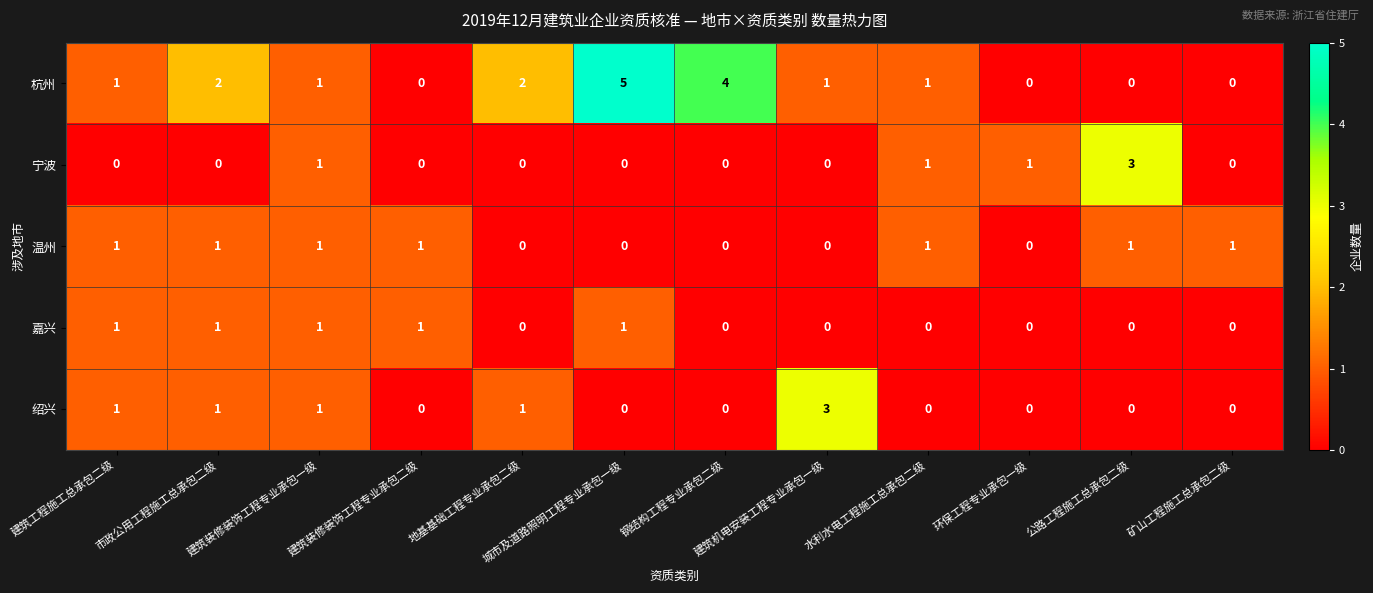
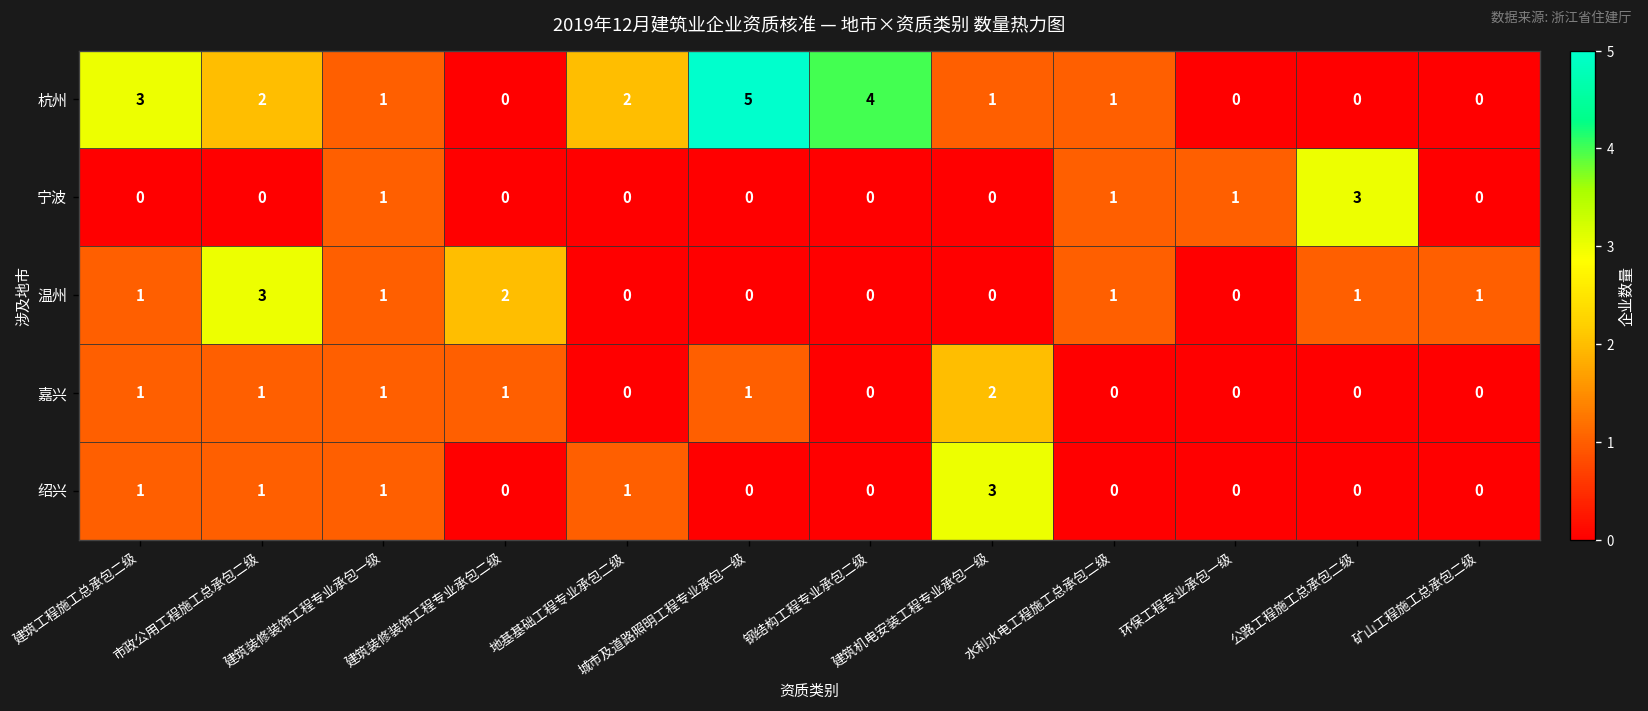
杭州, 建筑工程施工总承包二级: 1 -> 3
温州, 市政公用工程施工总承包二级: 1 -> 3
温州, 建筑装修装饰工程专业承包二级: 1 -> 2
嘉兴, 建筑机电安装工程专业承包一级: 0 -> 2
